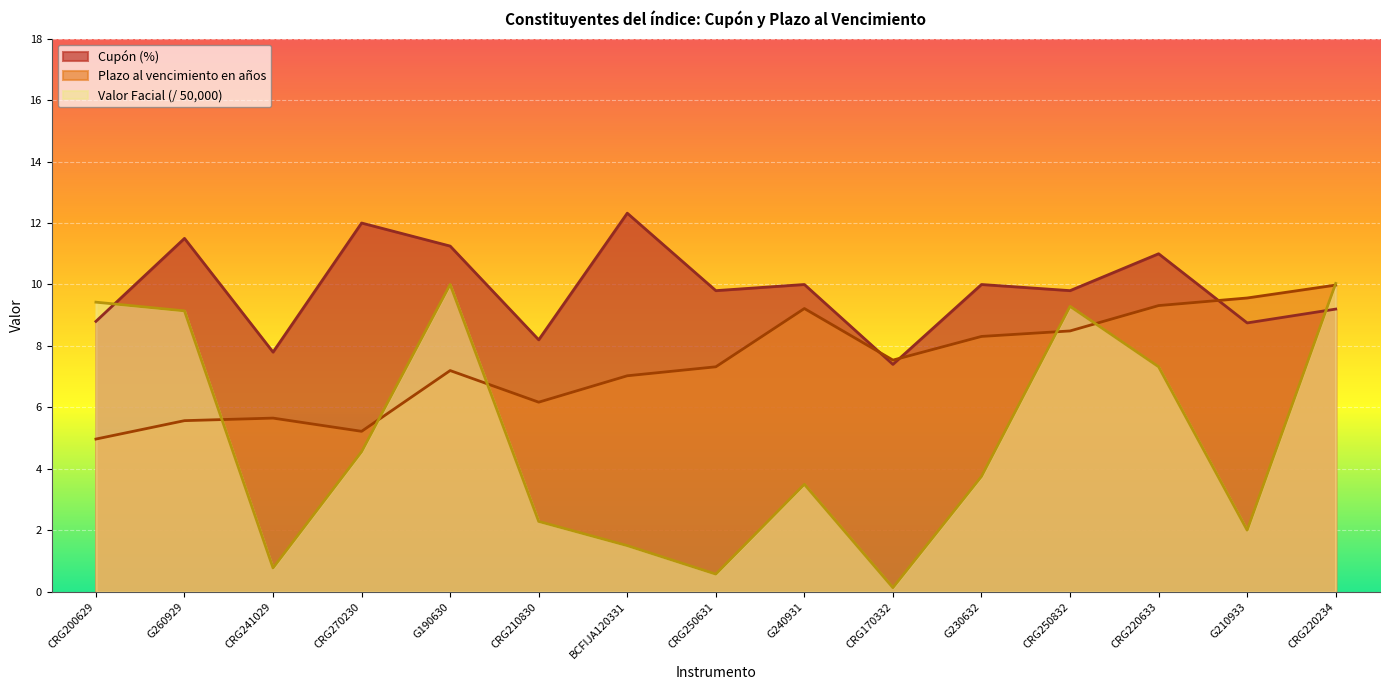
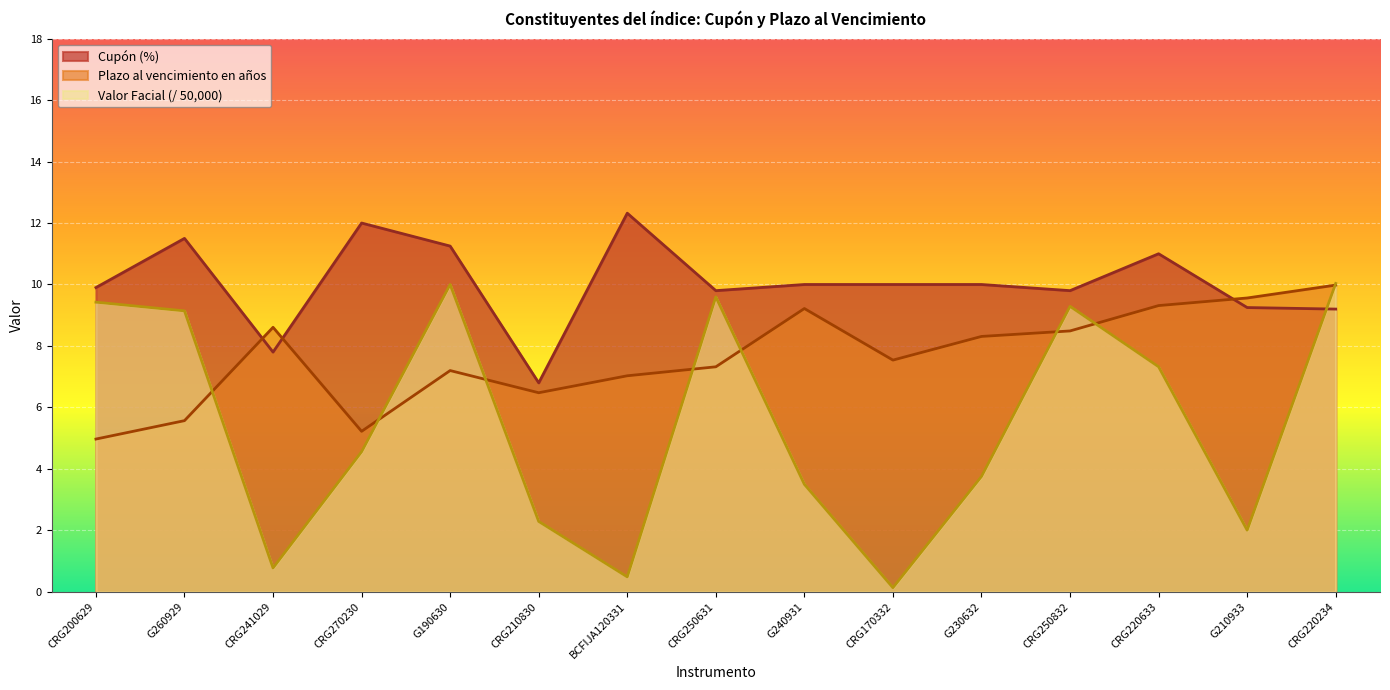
Cupón (%), CRG200629: 8.8 -> 9.9
Plazo al vencimiento en años, CRG241029: 5.7 -> 8.6
Cupón (%), CRG210830: 8.2 -> 6.8
Plazo al vencimiento en años, CRG210830: 6.2 -> 6.5
Valor Facial (/ 50,000), BCFIJA120331: 1.5 -> 0.5
Valor Facial (/ 50,000), CRG250631: 0.6 -> 9.6
Cupón (%), CRG170332: 7.4 -> 10.0
Cupón (%), G210933: 8.8 -> 9.3
